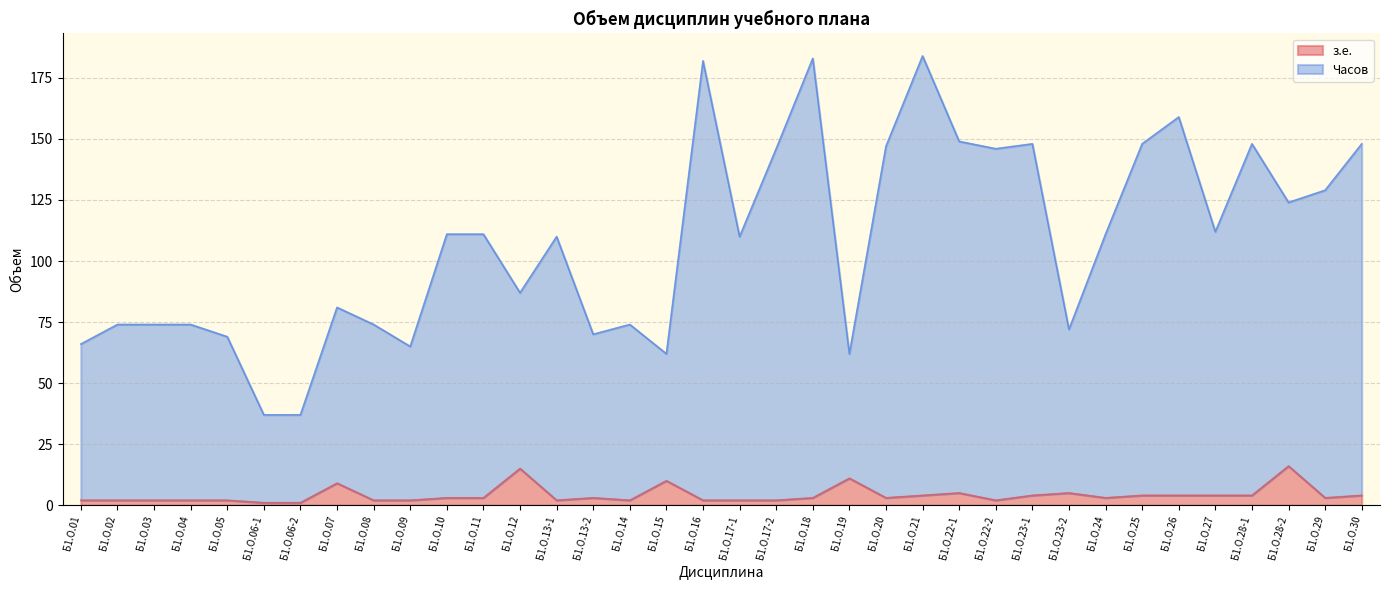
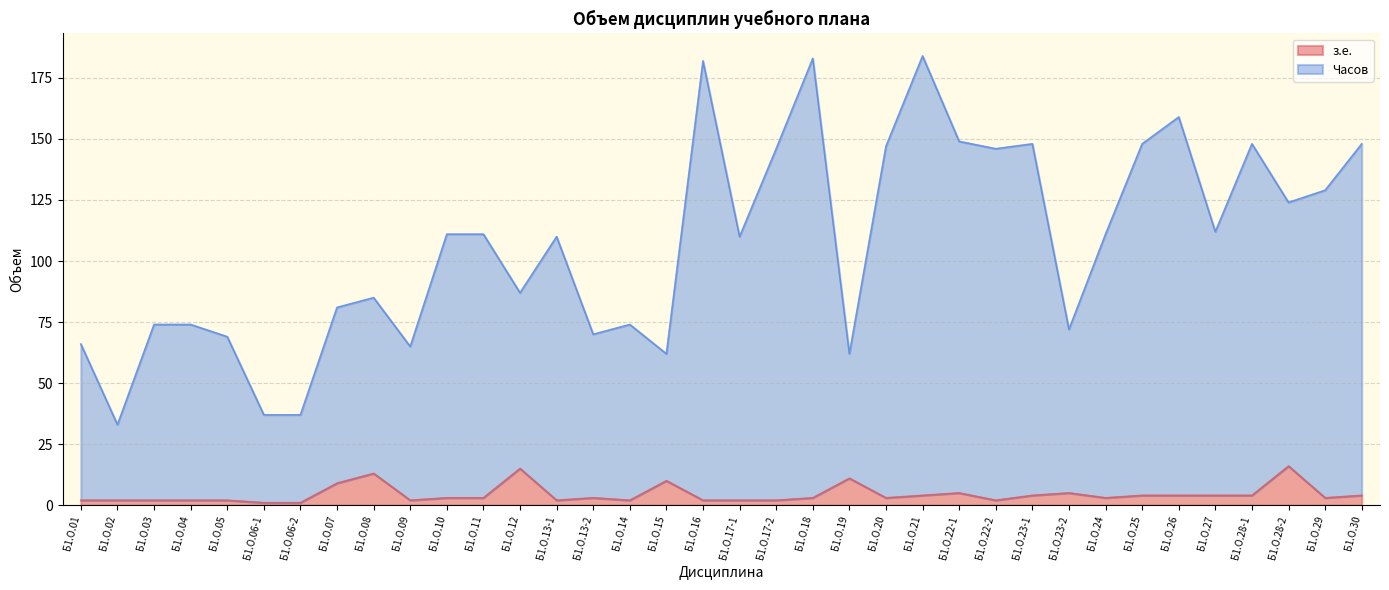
Часов, Б1.О.02: 72 -> 31
з.е., Б1.О.08: 2 -> 13
